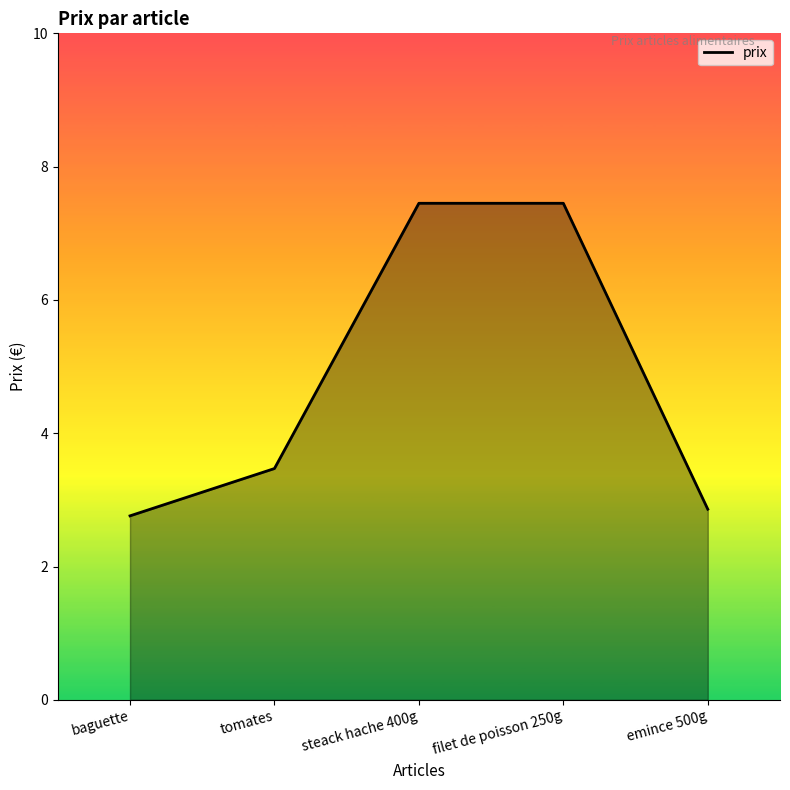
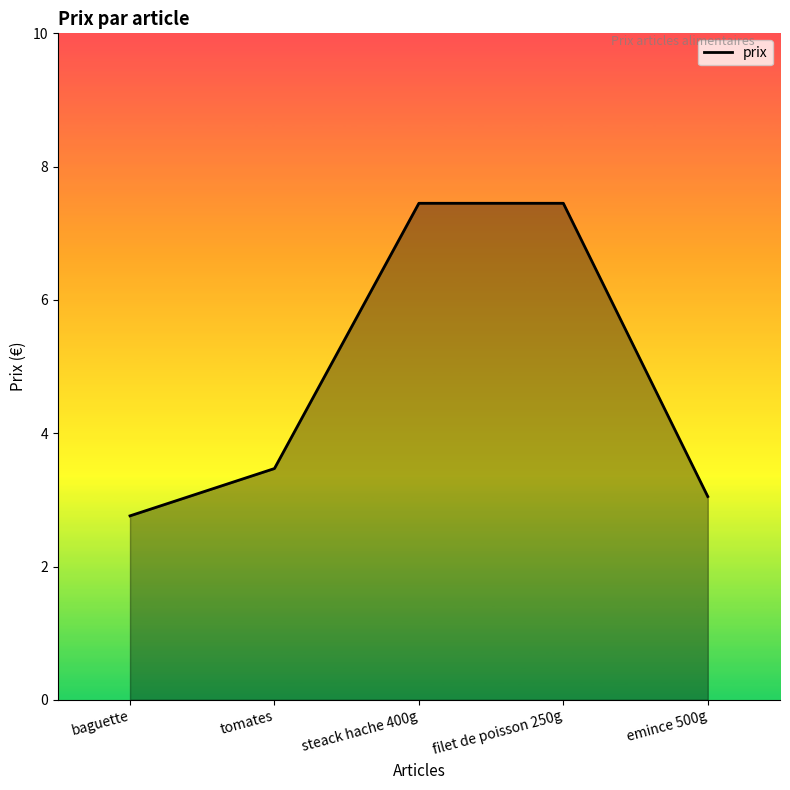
emince 500g: 2.9 -> 3.1
